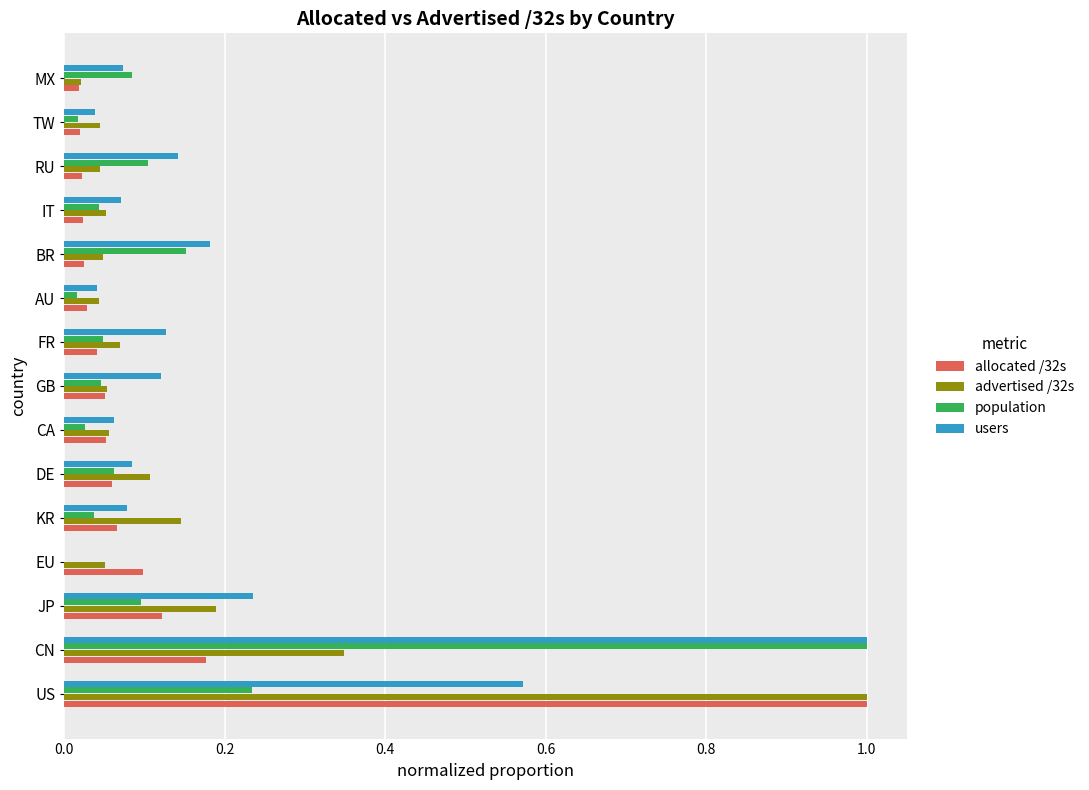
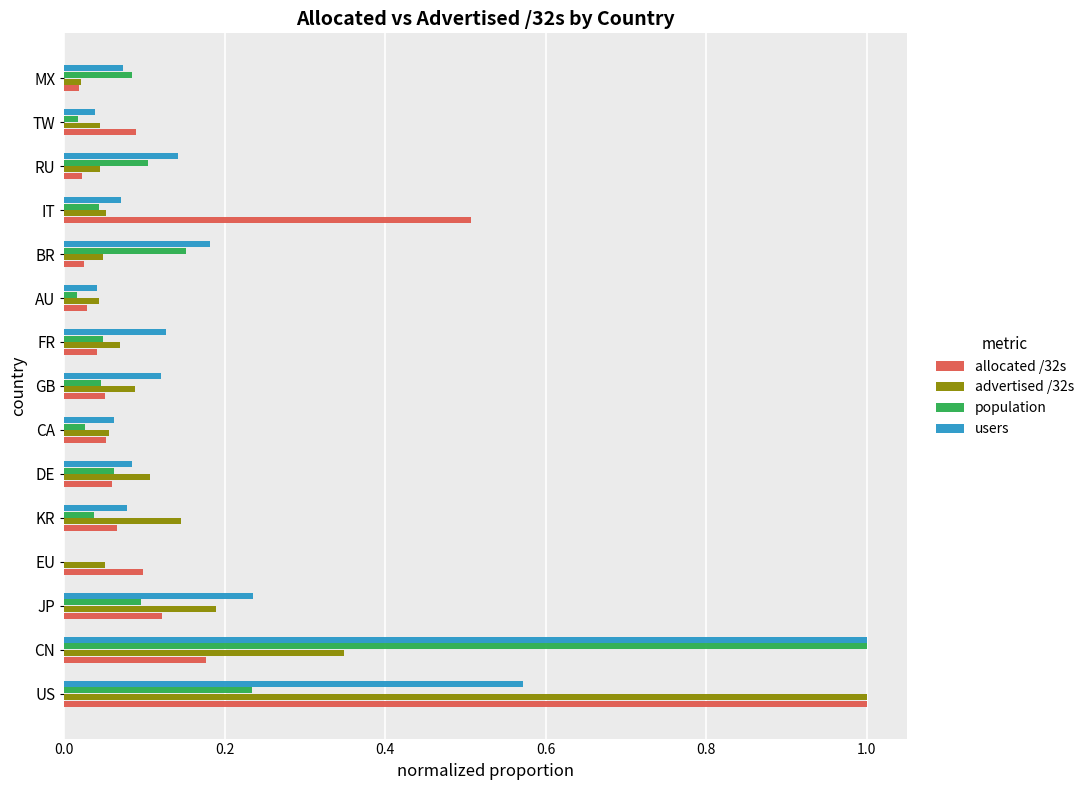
allocated /32s, TW: 0.02 -> 0.09
allocated /32s, IT: 0.02 -> 0.51
advertised /32s, GB: 0.05 -> 0.09
